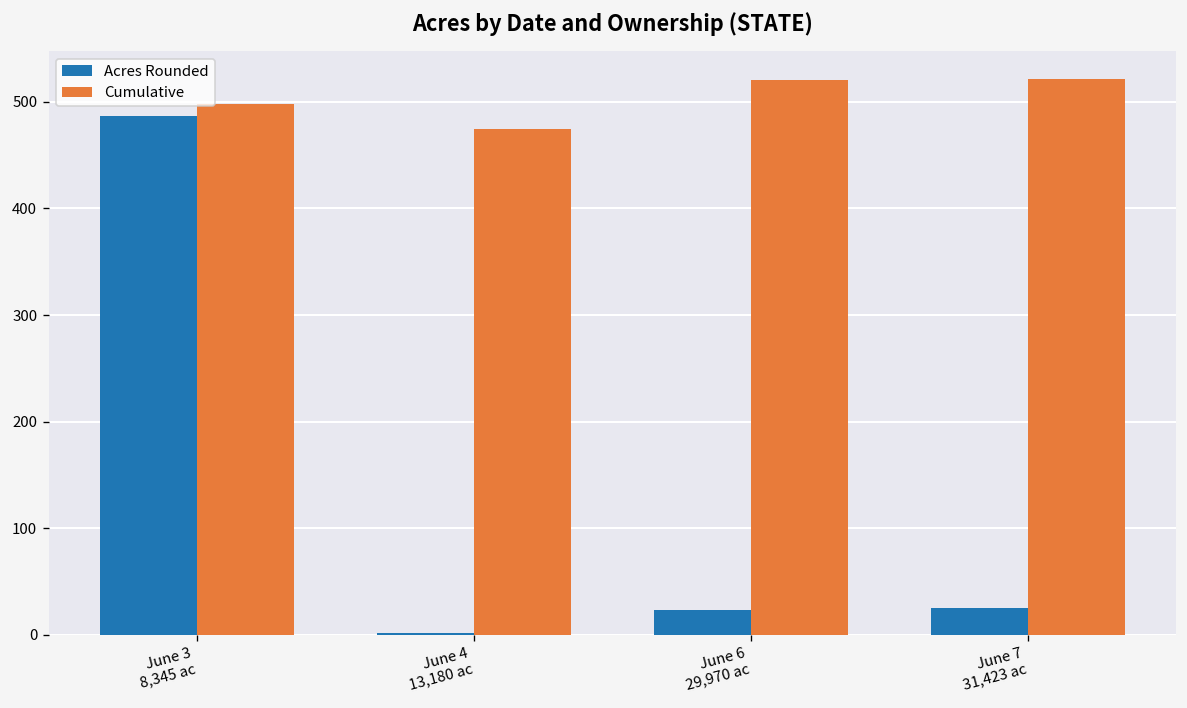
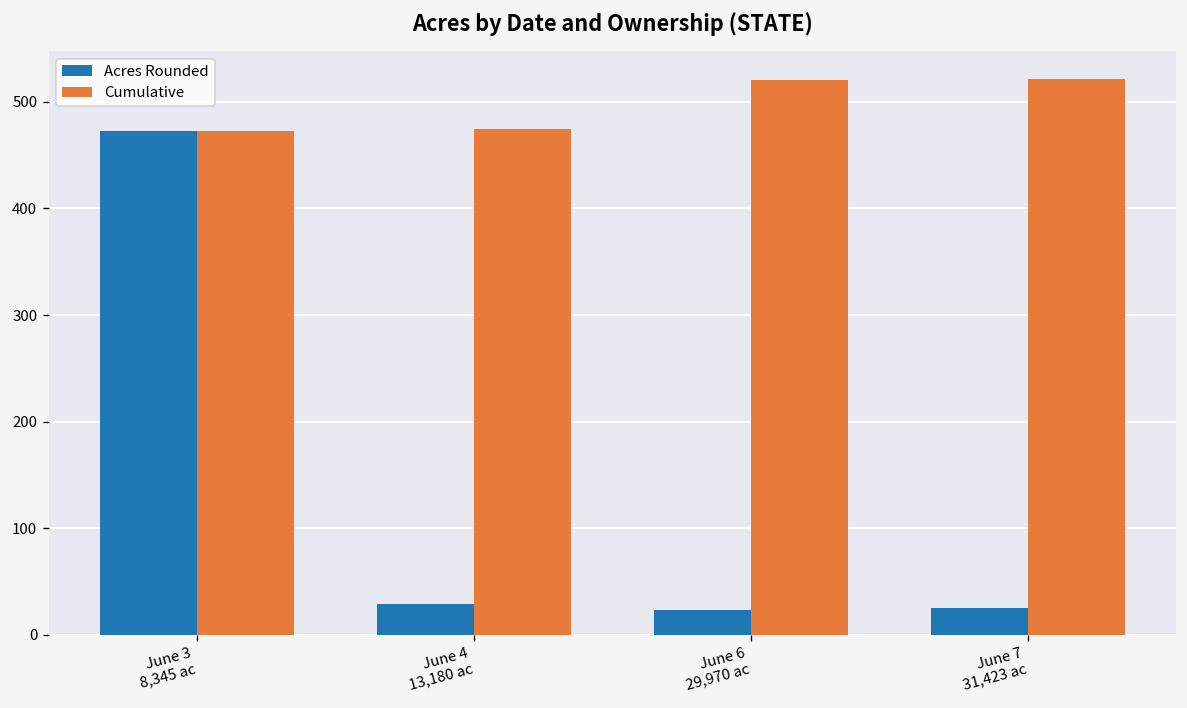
Acres Rounded, June 3 8,345 ac: 490 -> 470
Cumulative, June 3 8,345 ac: 500 -> 470
Acres Rounded, June 4 13,180 ac: 0 -> 30
